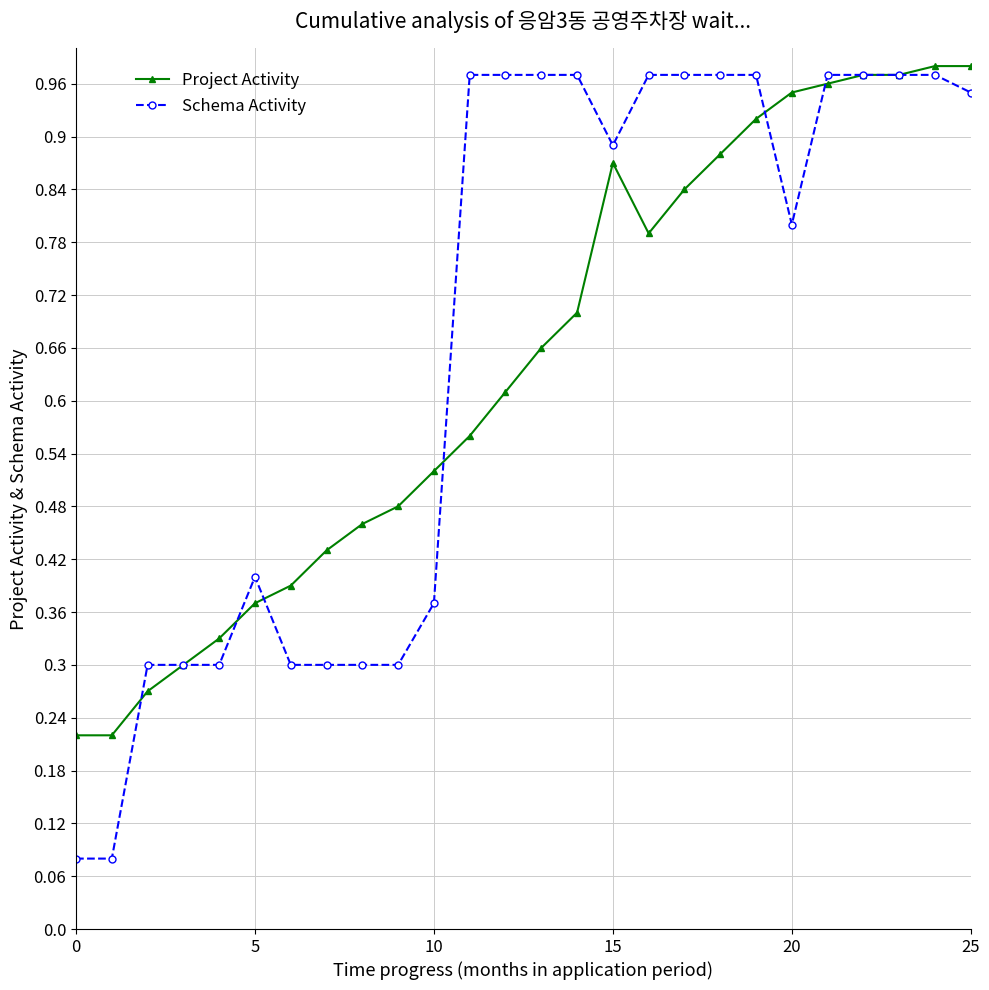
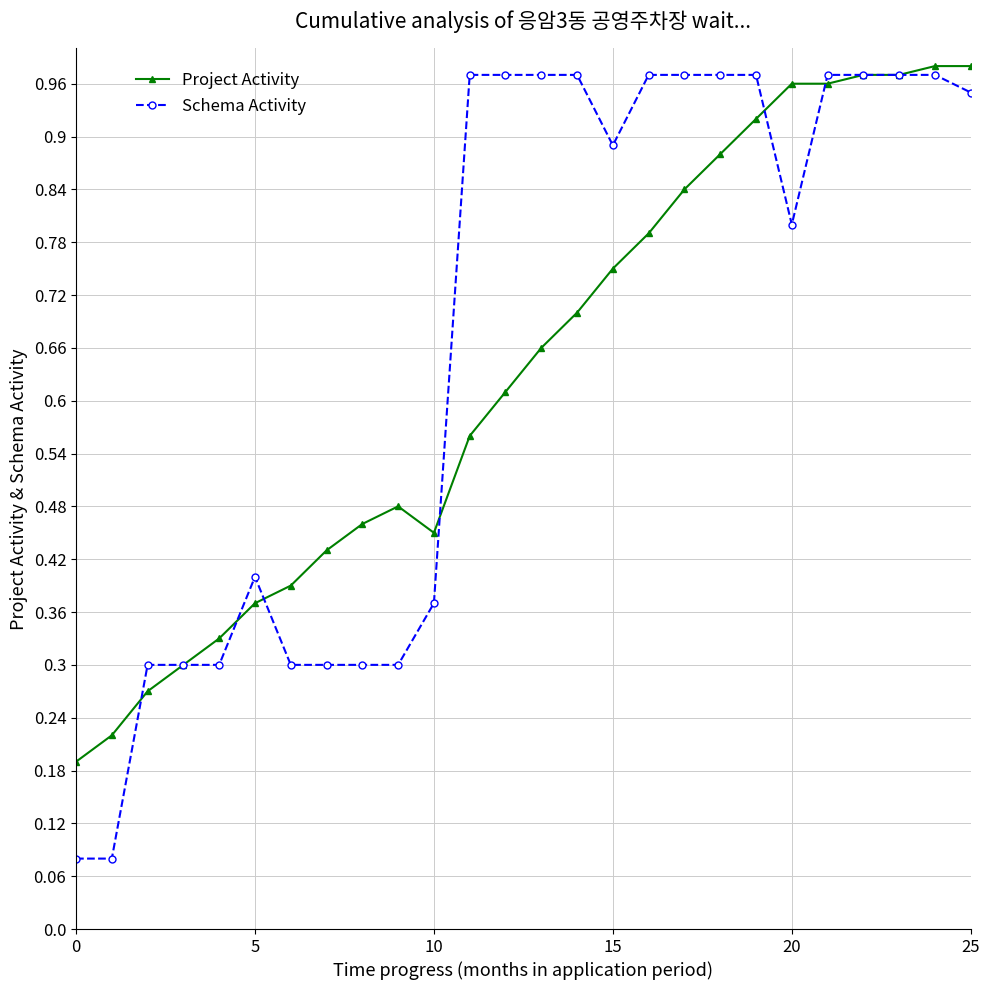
Project Activity, 0: 0.22 -> 0.19
Project Activity, 10: 0.52 -> 0.45
Project Activity, 15: 0.87 -> 0.75
Project Activity, 20: 0.95 -> 0.96
